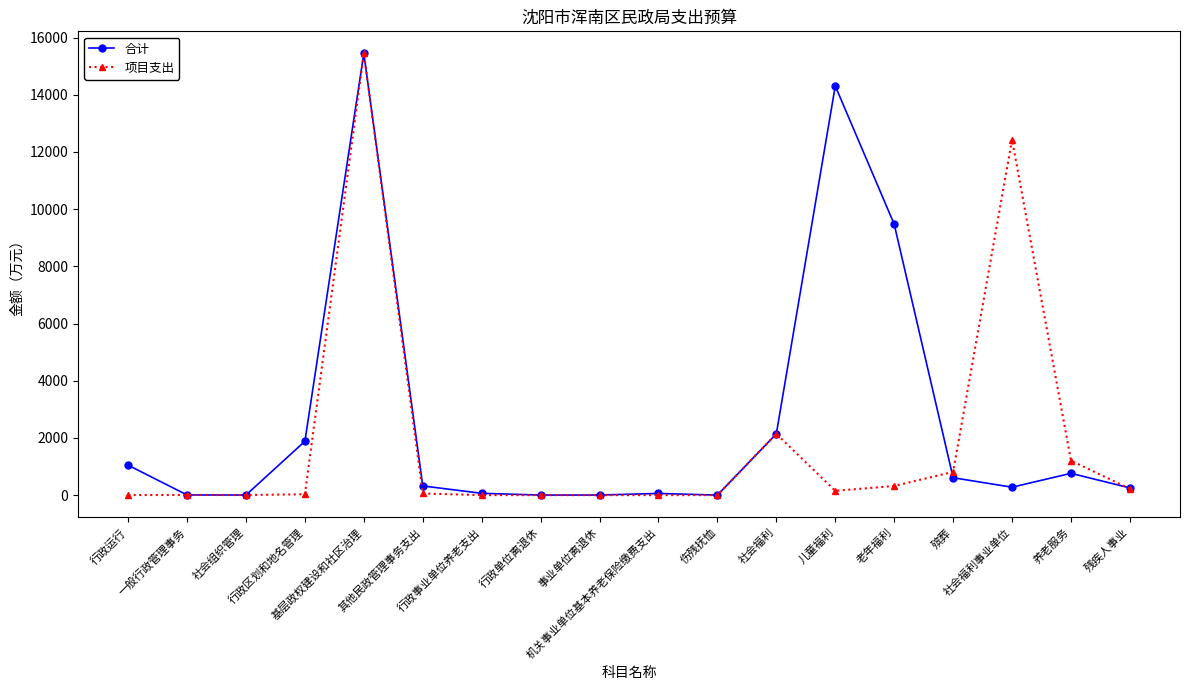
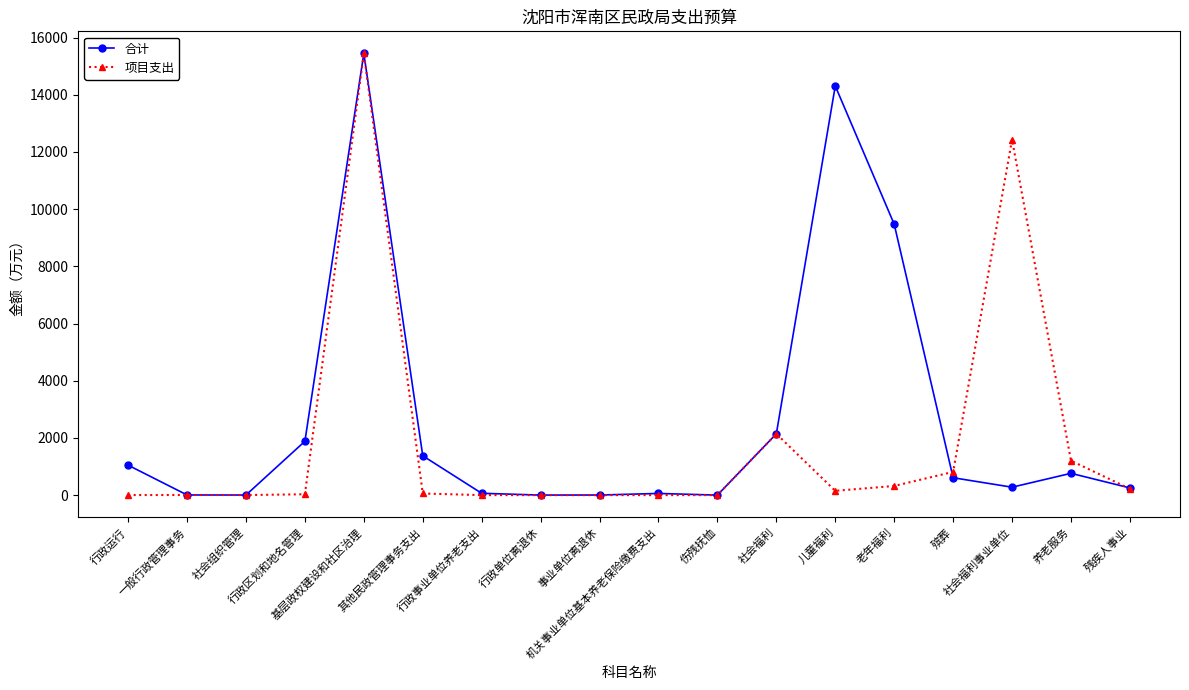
合计, 其他民政管理事务支出: 300 -> 1400
